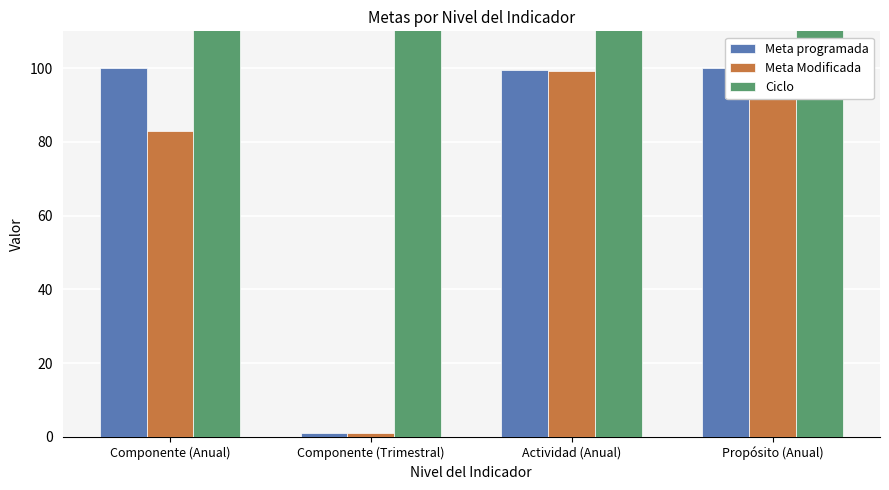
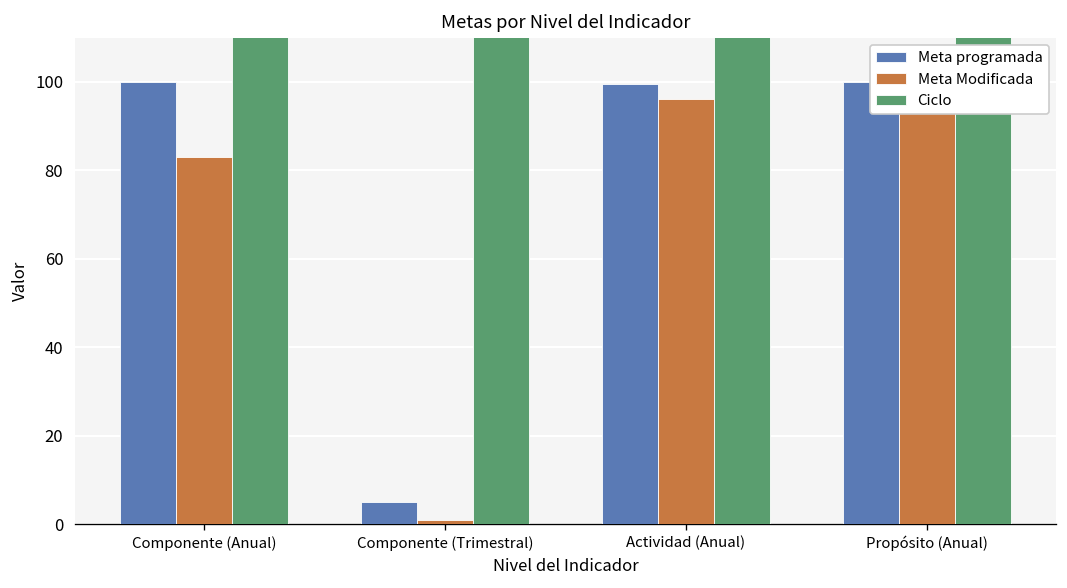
Meta programada, Componente (Trimestral): 1 -> 5
Meta Modificada, Actividad (Anual): 99 -> 96
